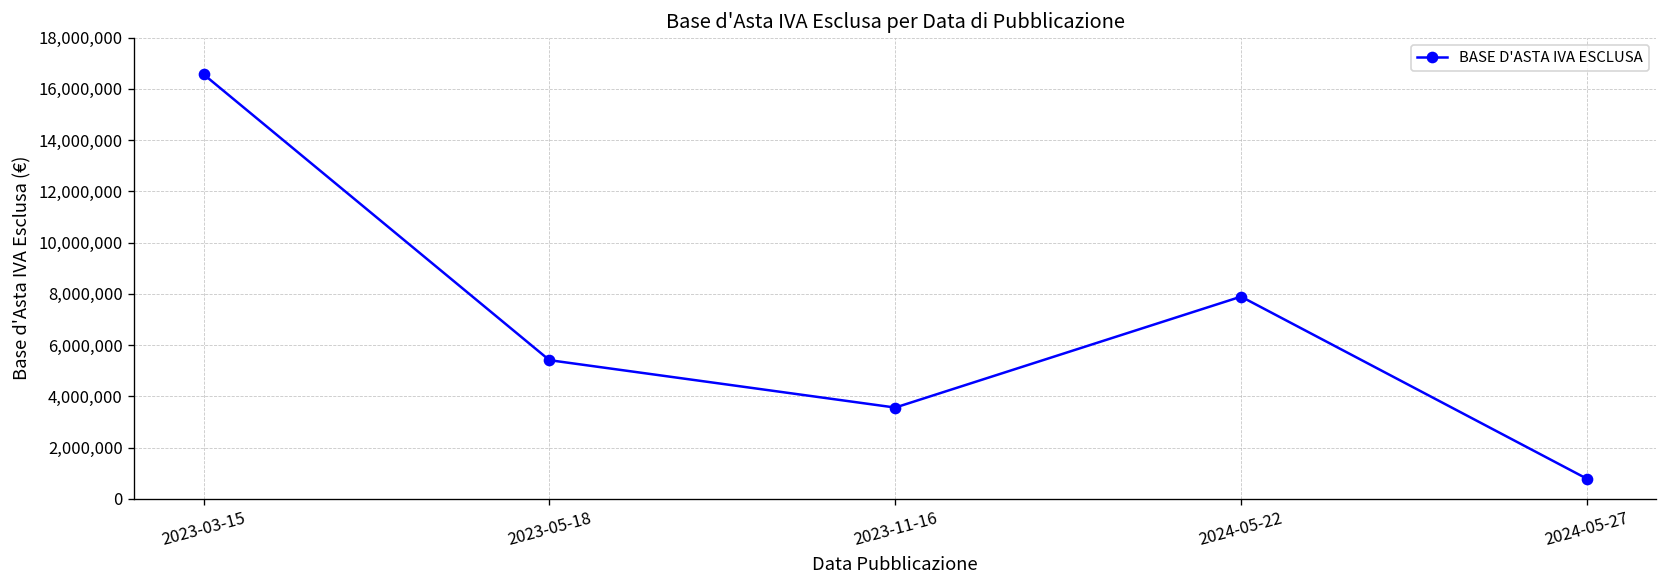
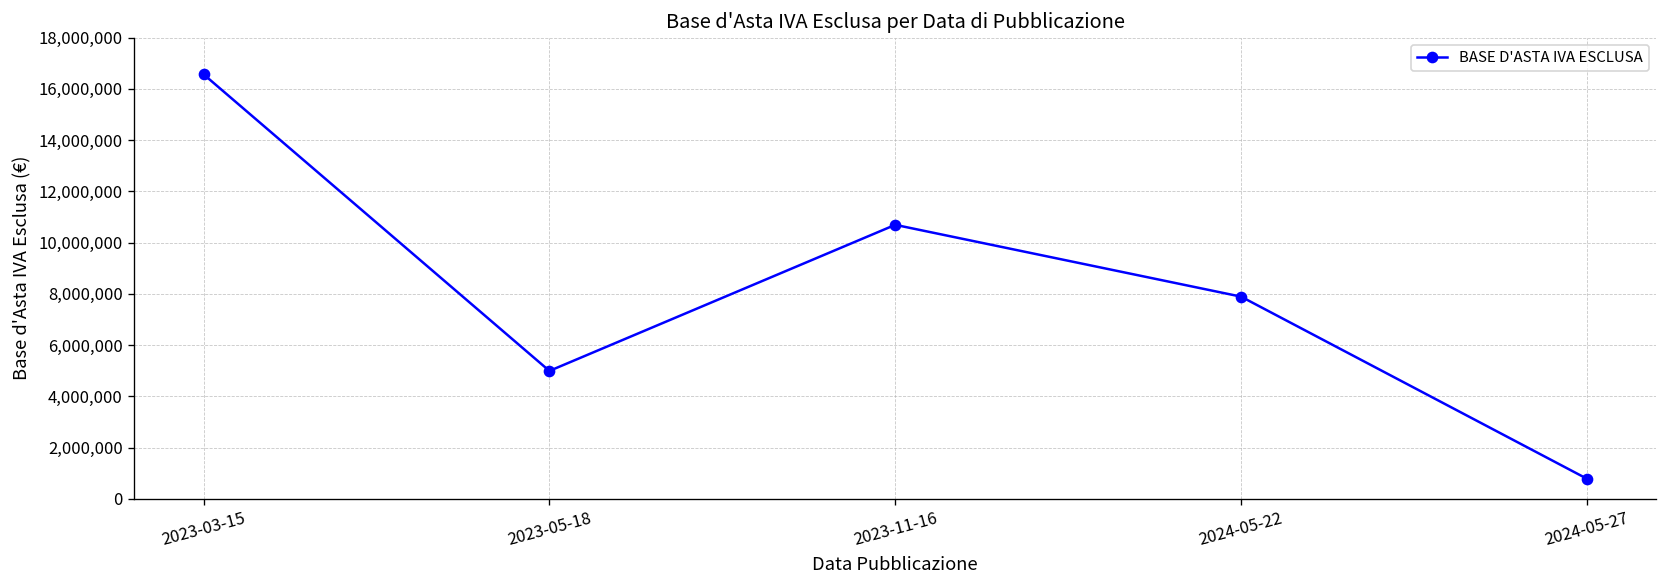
2023-05-18: 5,400,000 -> 5,000,000
2023-11-16: 3,600,000 -> 10,700,000
